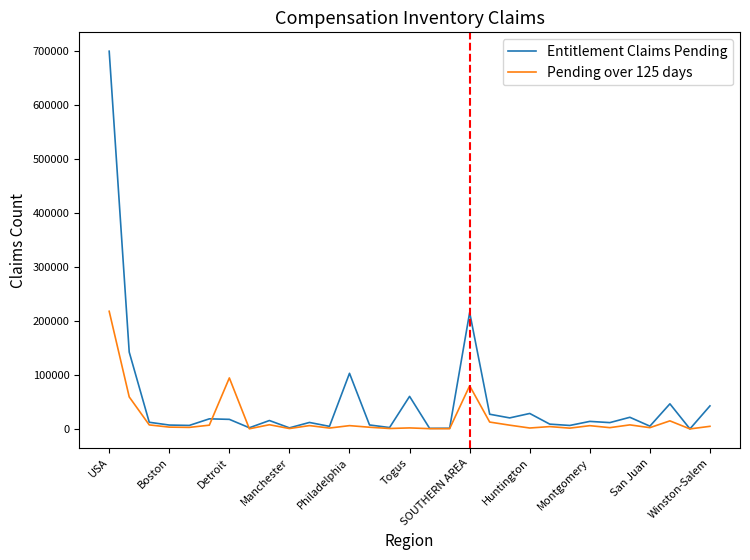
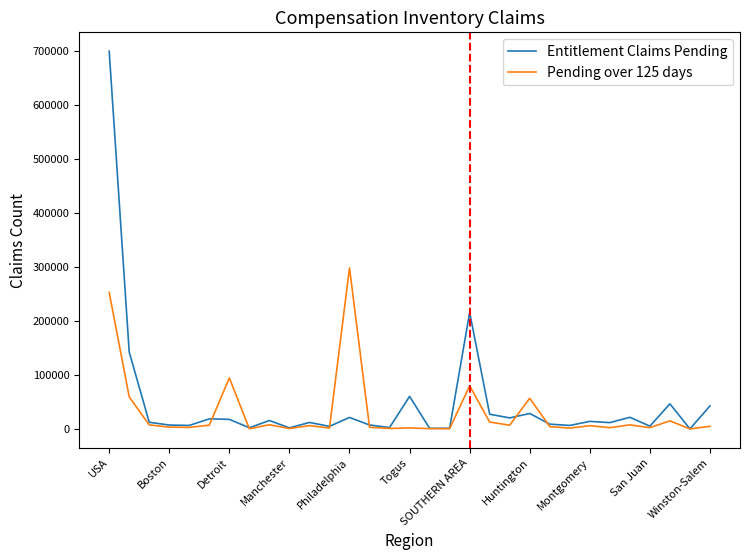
Pending over 125 days, USA: 220000 -> 250000
Entitlement Claims Pending, Philadelphia: 100000 -> 20000
Pending over 125 days, Philadelphia: 10000 -> 300000
Pending over 125 days, Huntington: 0 -> 60000
